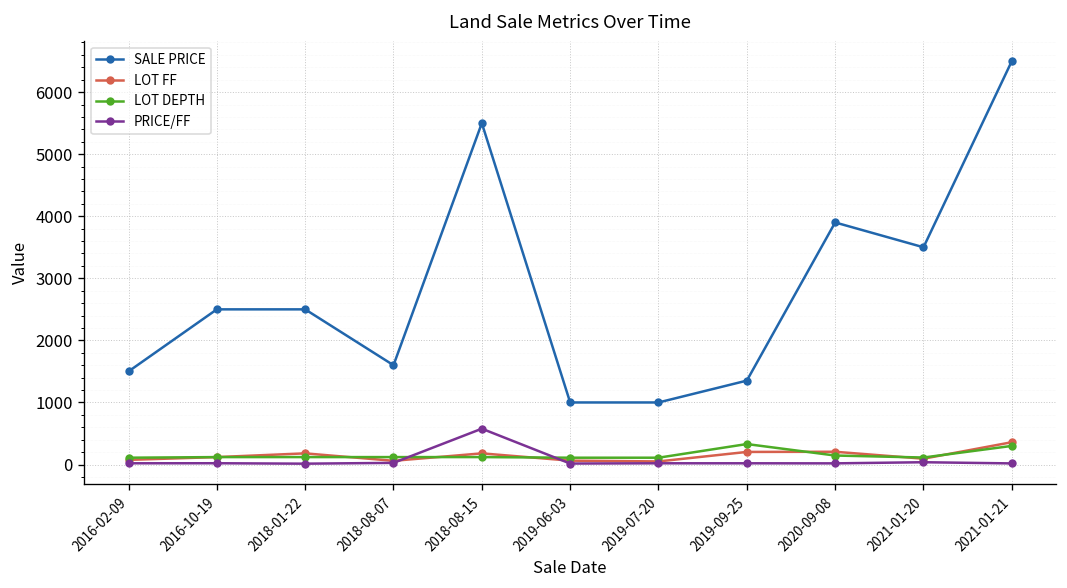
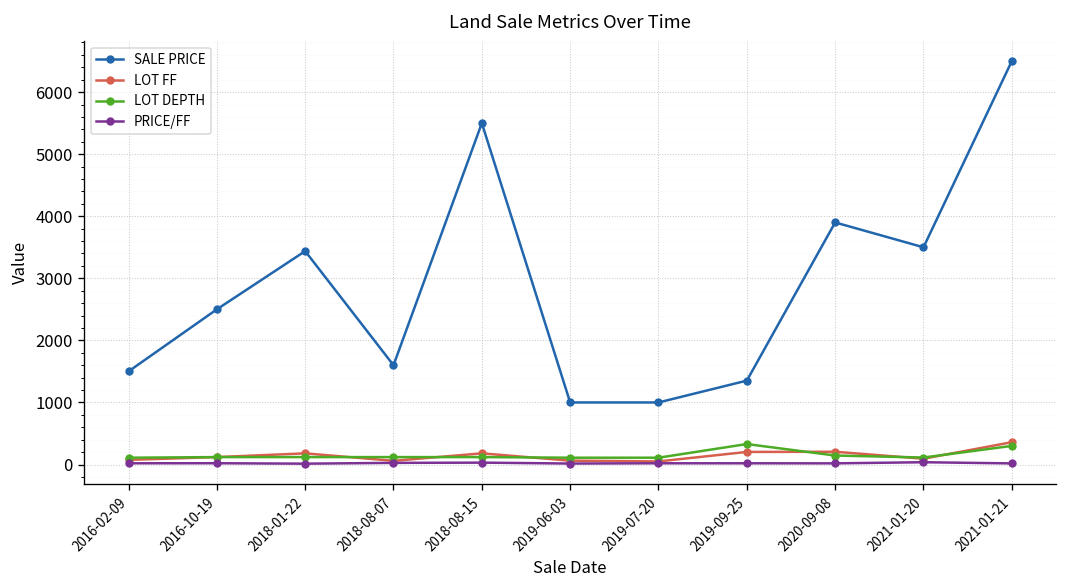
SALE PRICE, 2018-01-22: 2500 -> 3400
PRICE/FF, 2018-08-15: 600 -> 0
